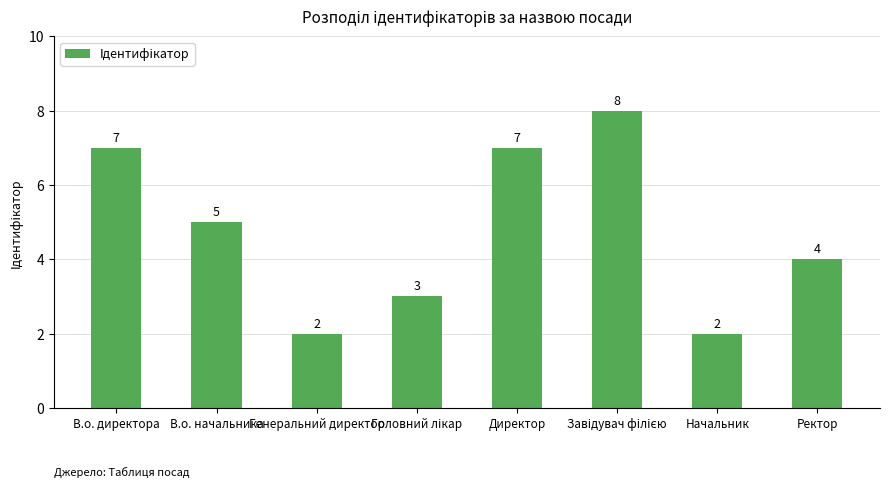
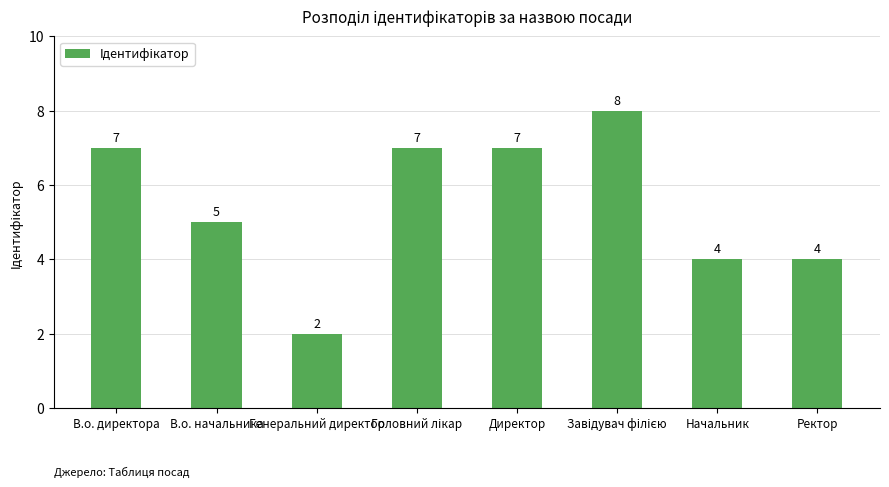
Головний лікар: 3 -> 7
Начальник: 2 -> 4
